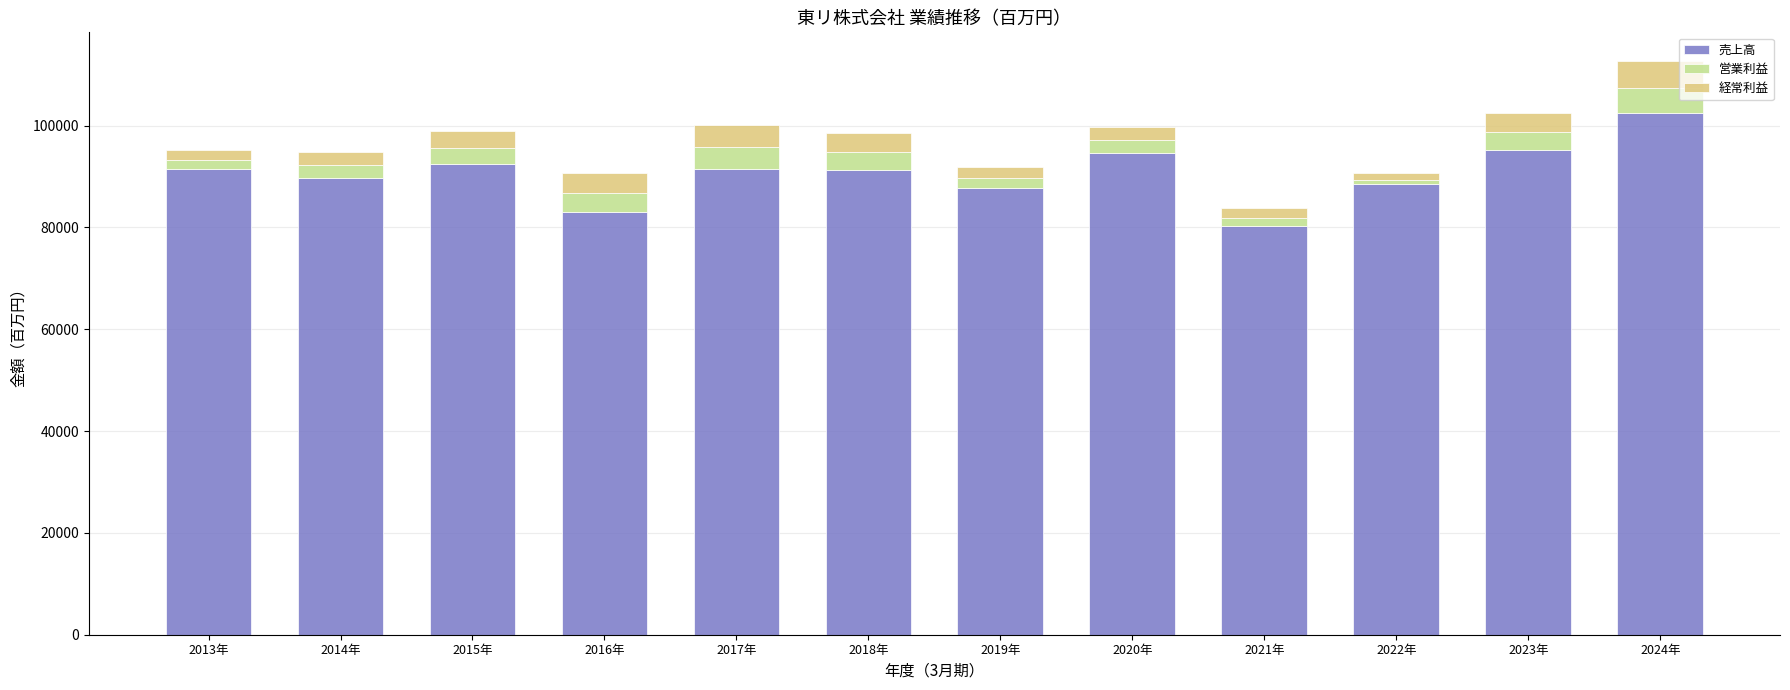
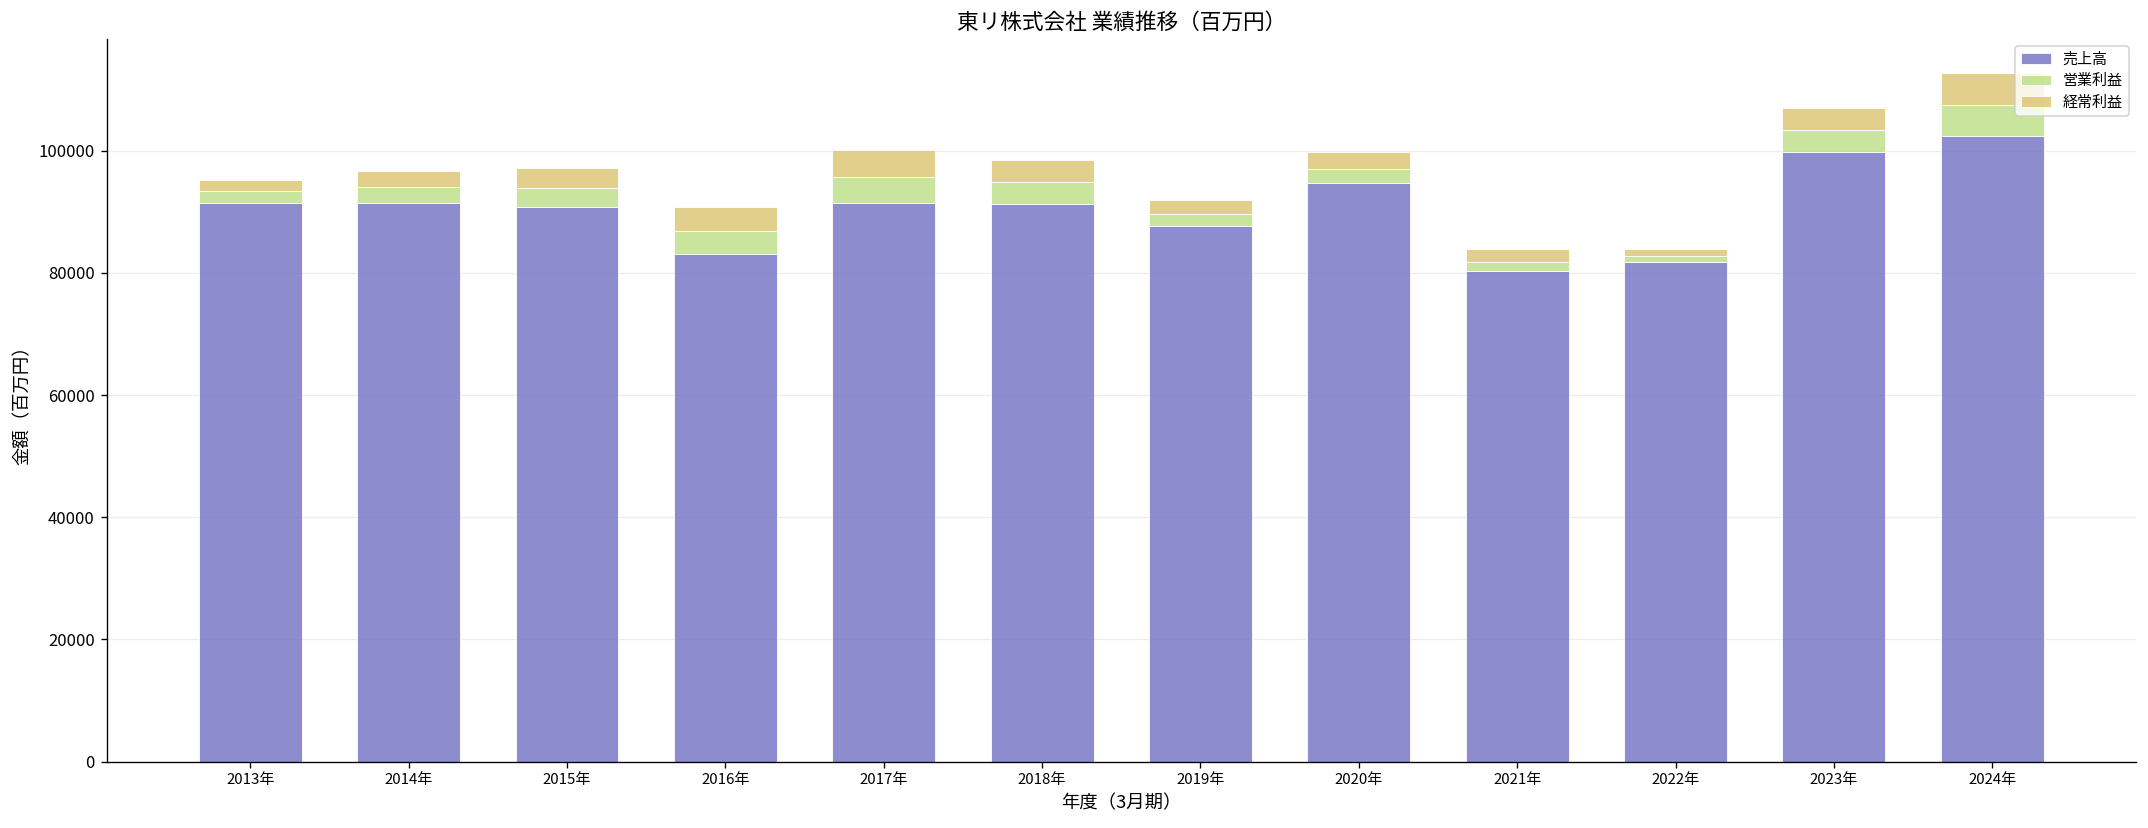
売上高, 2014年: 90000 -> 91000
売上高, 2015年: 92000 -> 91000
売上高, 2022年: 89000 -> 82000
売上高, 2023年: 95000 -> 100000
